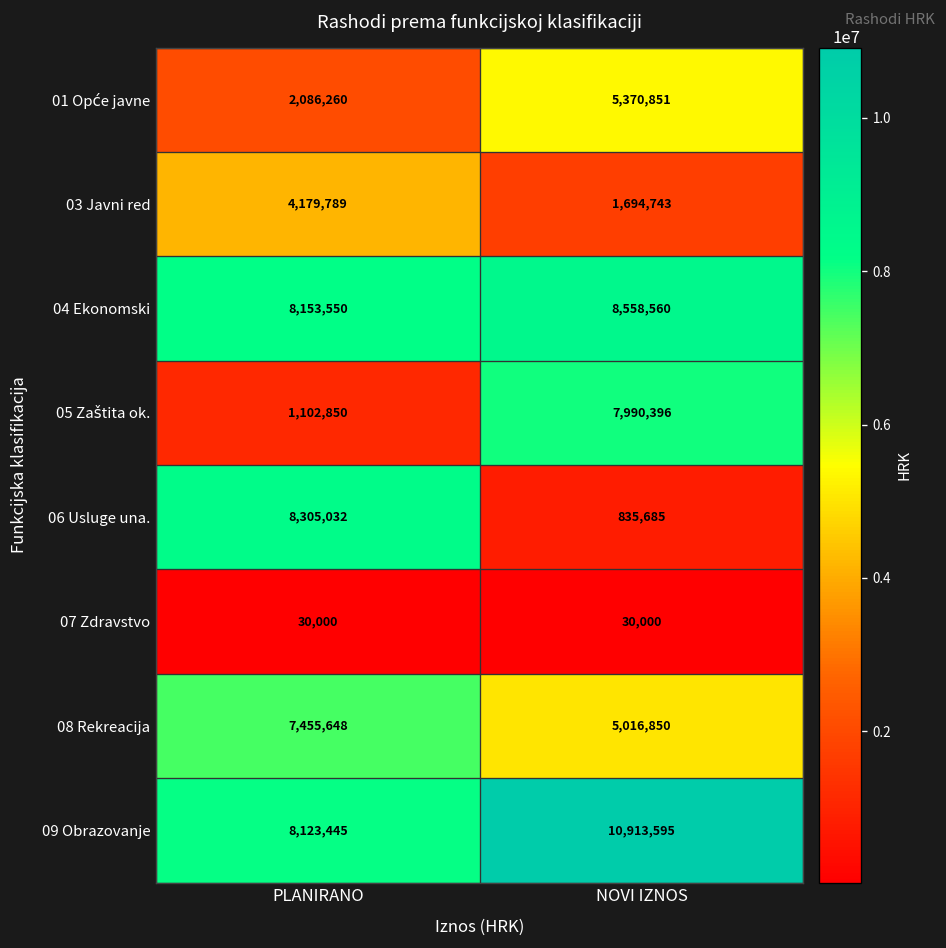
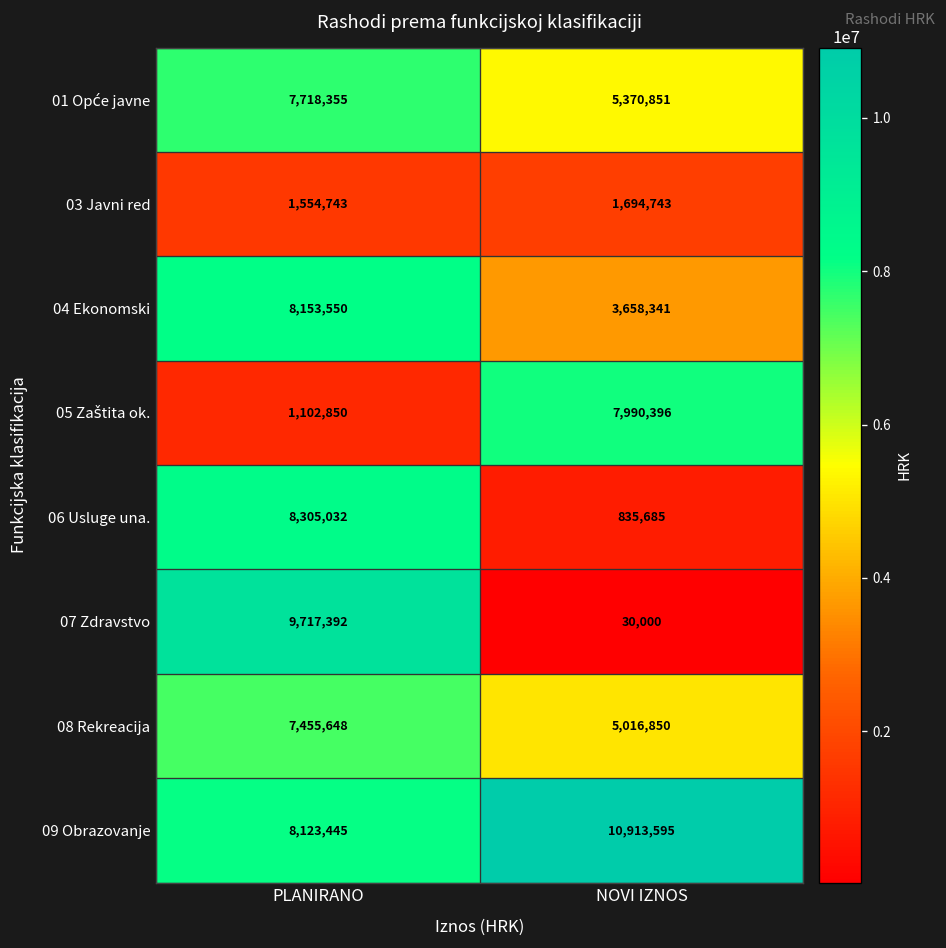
01 Opće javne, PLANIRANO: 2,086,260 -> 7,718,355
03 Javni red, PLANIRANO: 4,179,789 -> 1,554,743
04 Ekonomski, NOVI IZNOS: 8,558,560 -> 3,658,341
07 Zdravstvo, PLANIRANO: 30,000 -> 9,717,392
